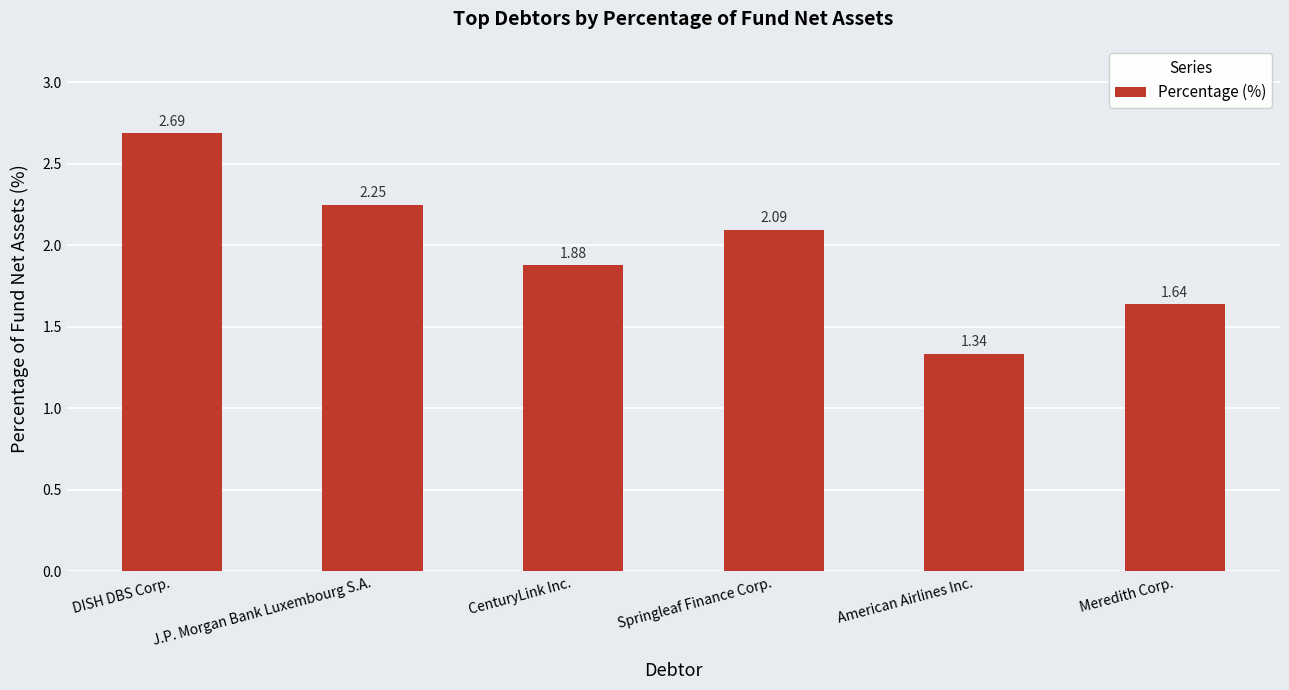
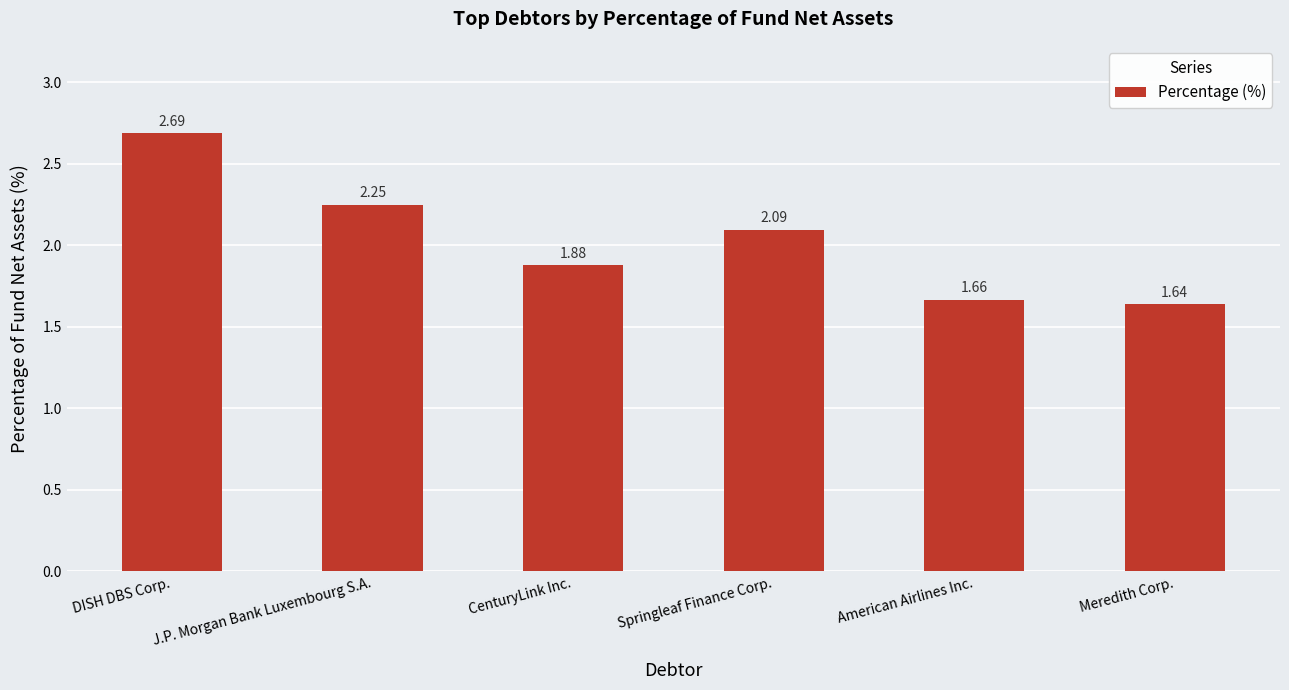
American Airlines Inc.: 1.34 -> 1.66
